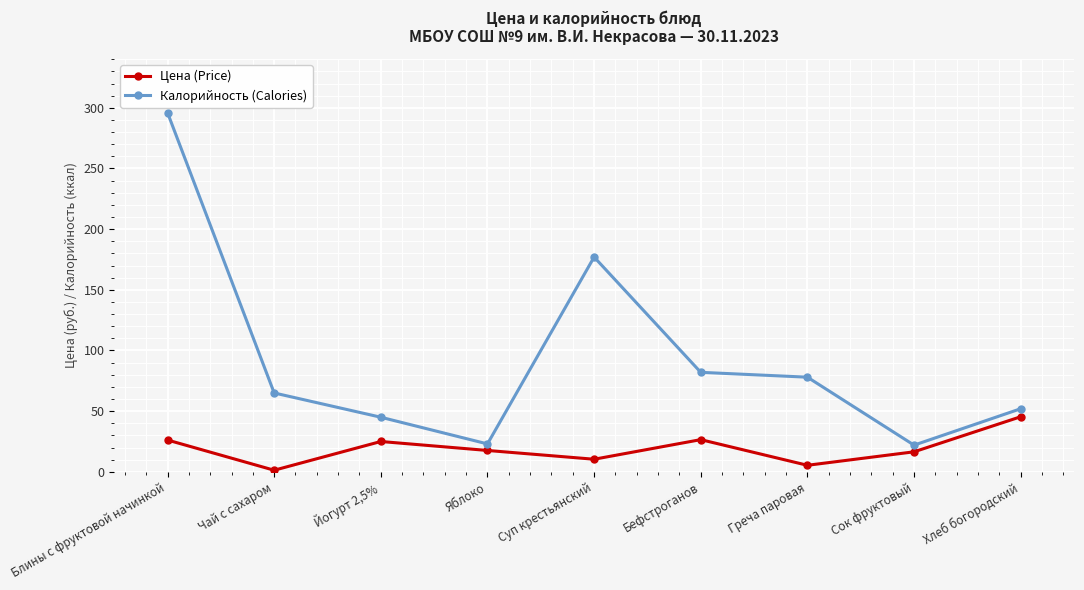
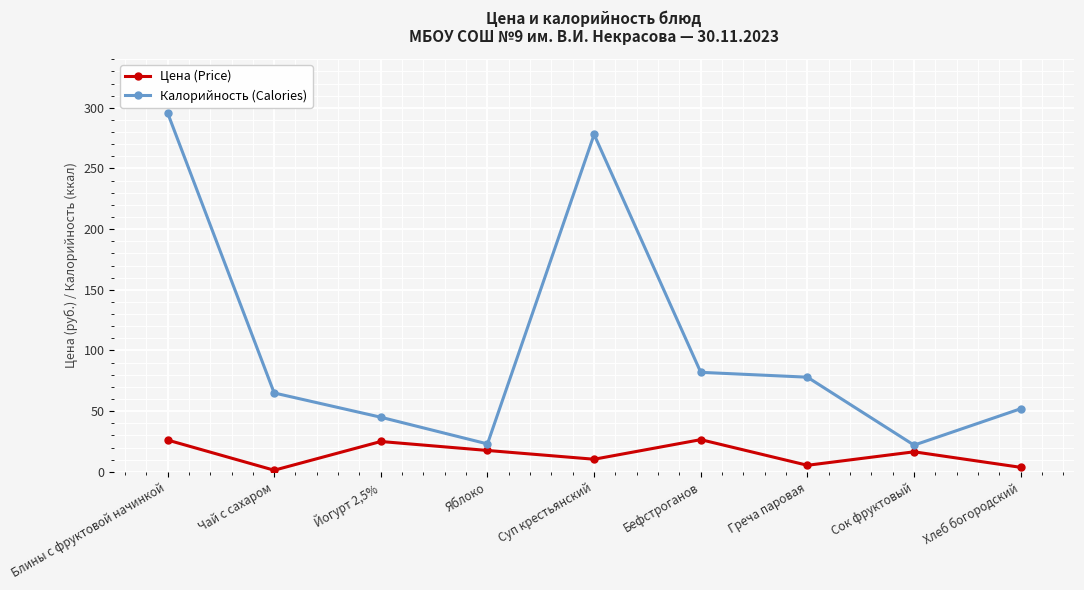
Калорийность (Calories), Суп крестьянский: 177 -> 278
Цена (Price), Хлеб богородский: 45 -> 4
